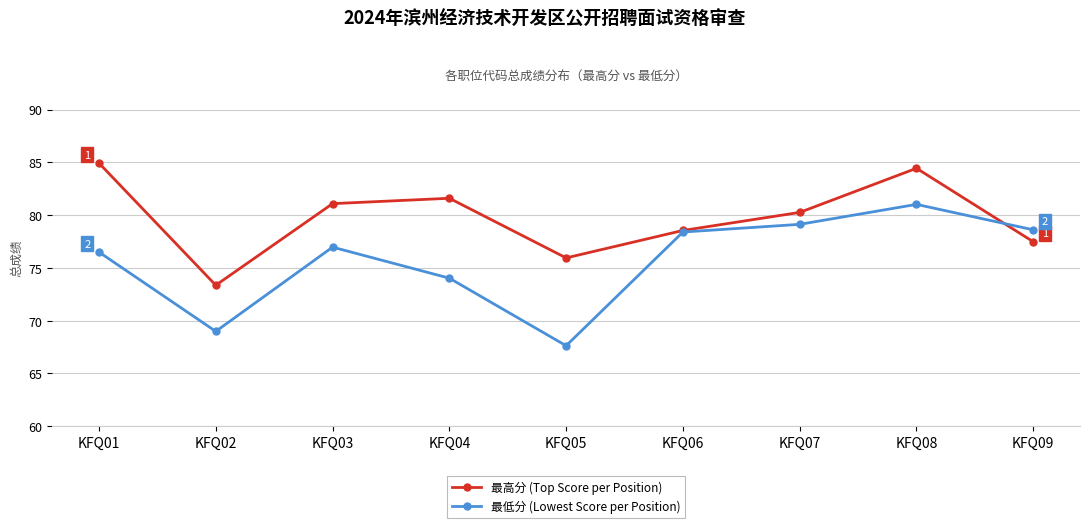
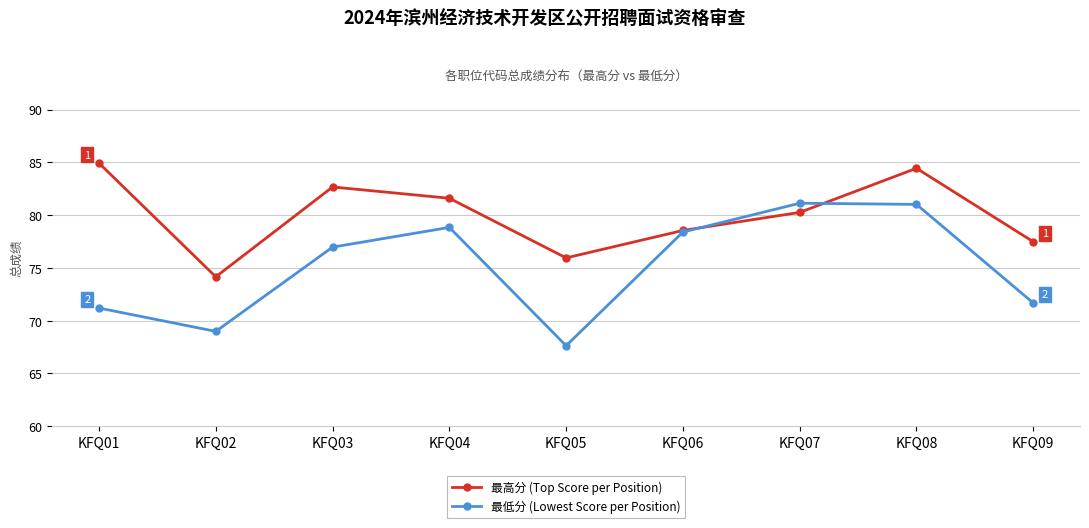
最低分 (Lowest Score per Position), KFQ01: 76.5 -> 71.2
最高分 (Top Score per Position), KFQ02: 73.4 -> 74.2
最高分 (Top Score per Position), KFQ03: 81.1 -> 82.7
最低分 (Lowest Score per Position), KFQ04: 74.0 -> 78.8
最低分 (Lowest Score per Position), KFQ07: 79.1 -> 81.1
最低分 (Lowest Score per Position), KFQ09: 78.6 -> 71.7
